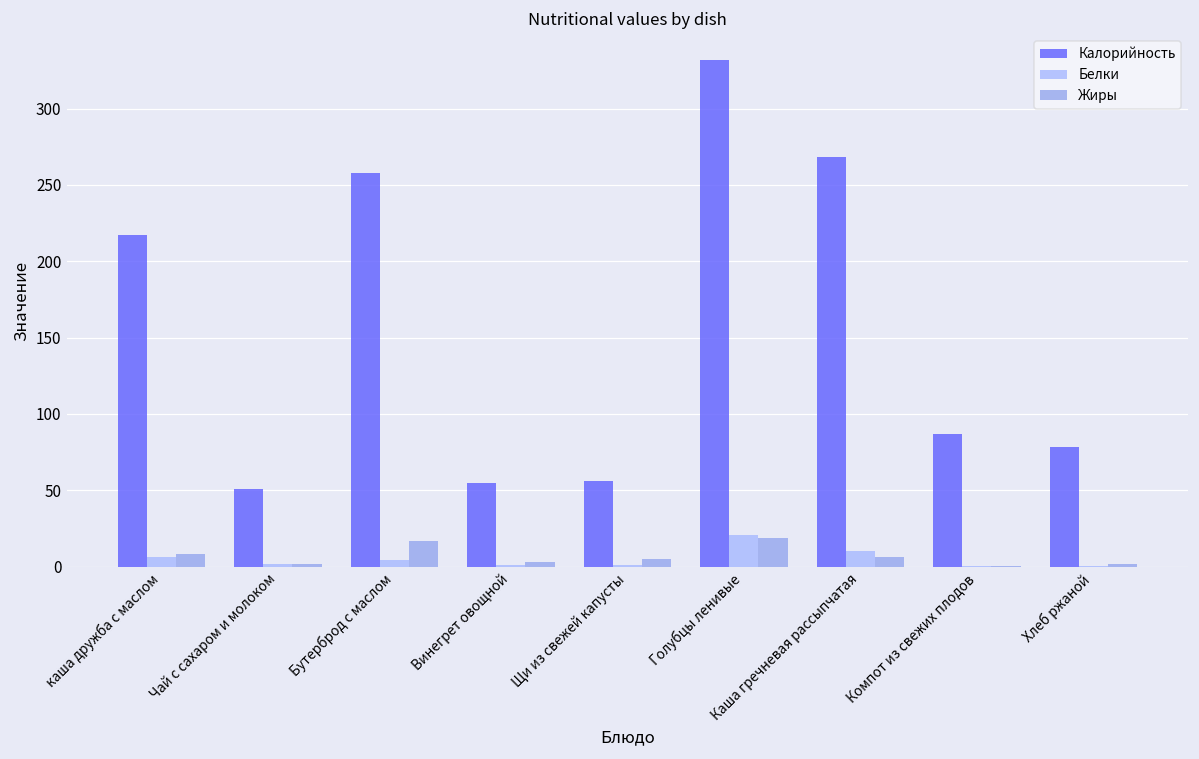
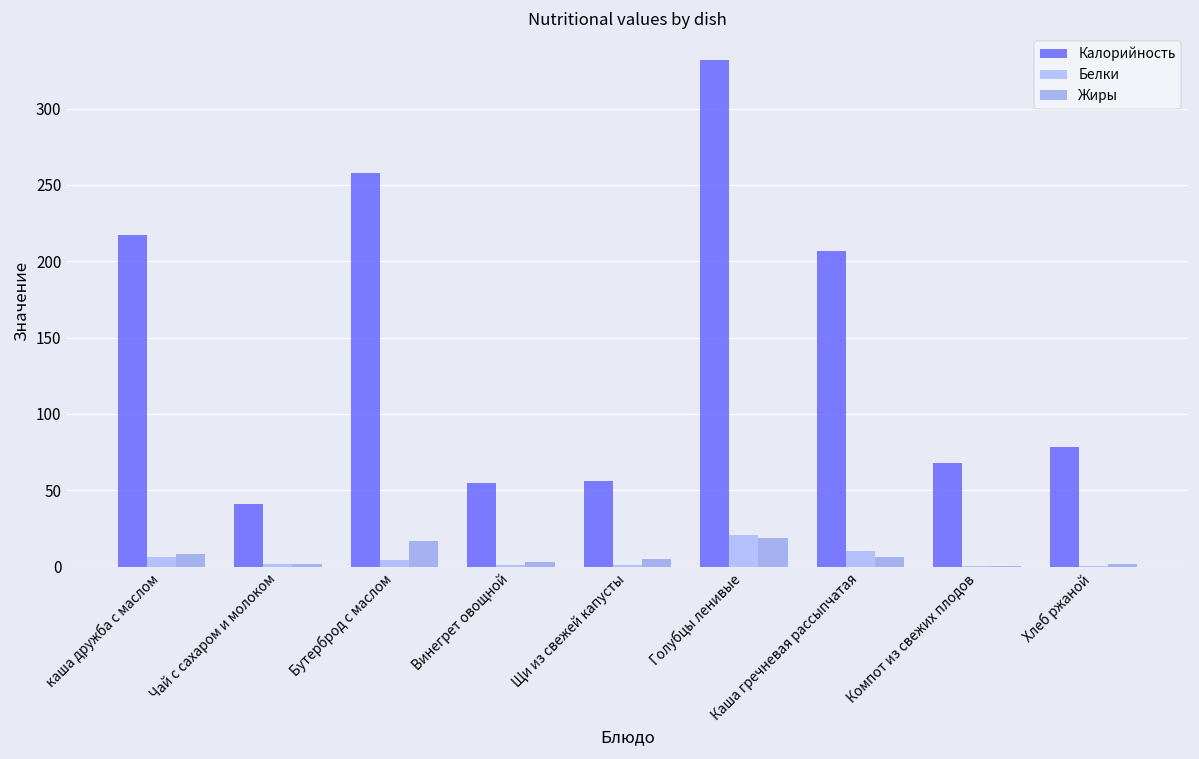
Калорийность, Чай с сахаром и молоком: 51 -> 41
Калорийность, Каша гречневая рассыпчатая: 268 -> 207
Калорийность, Компот из свежих плодов: 87 -> 68
